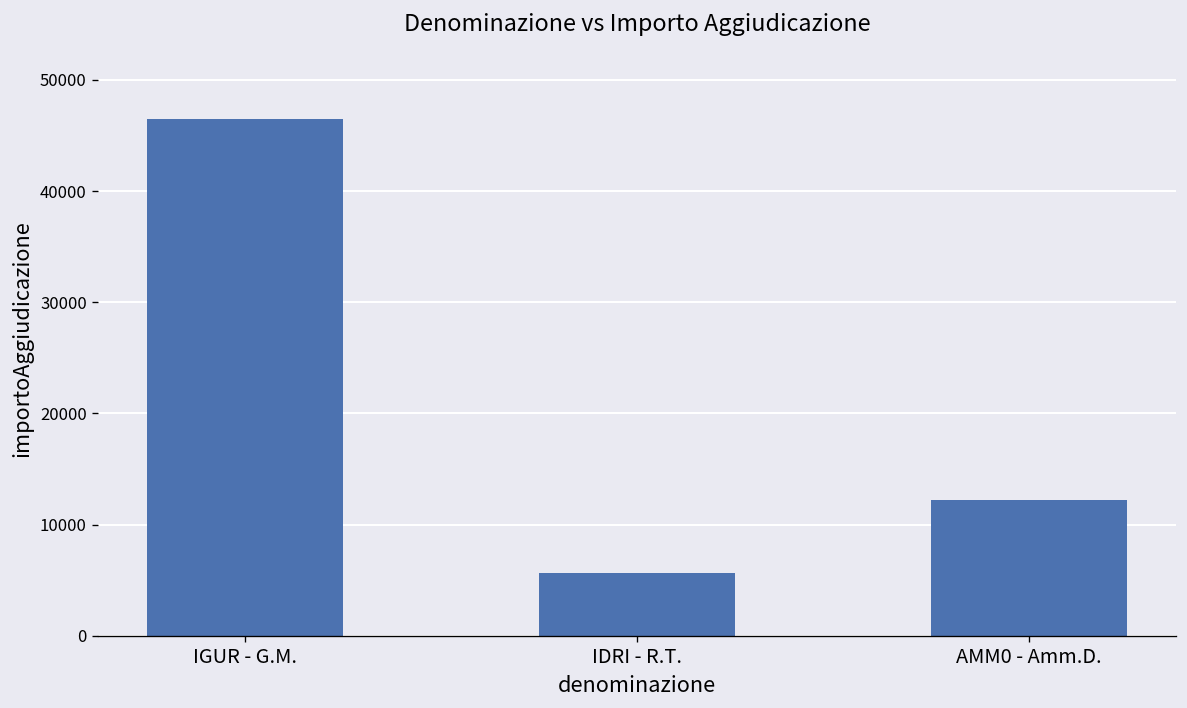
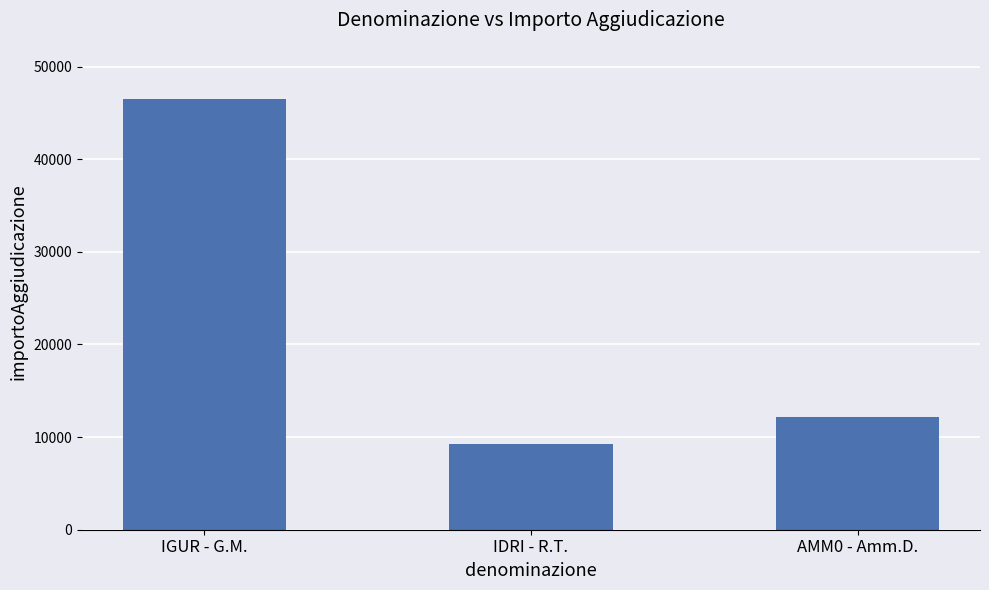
IDRI - R.T.: 6000 -> 9000
